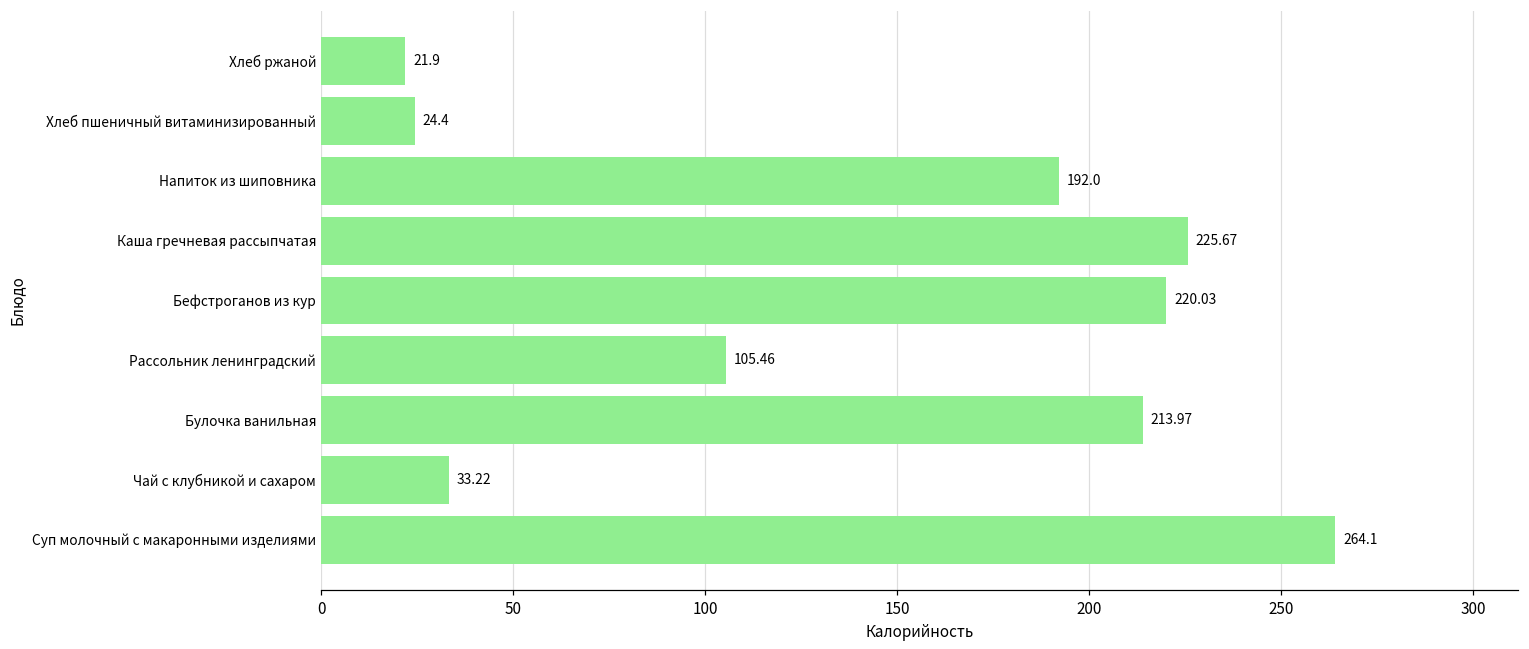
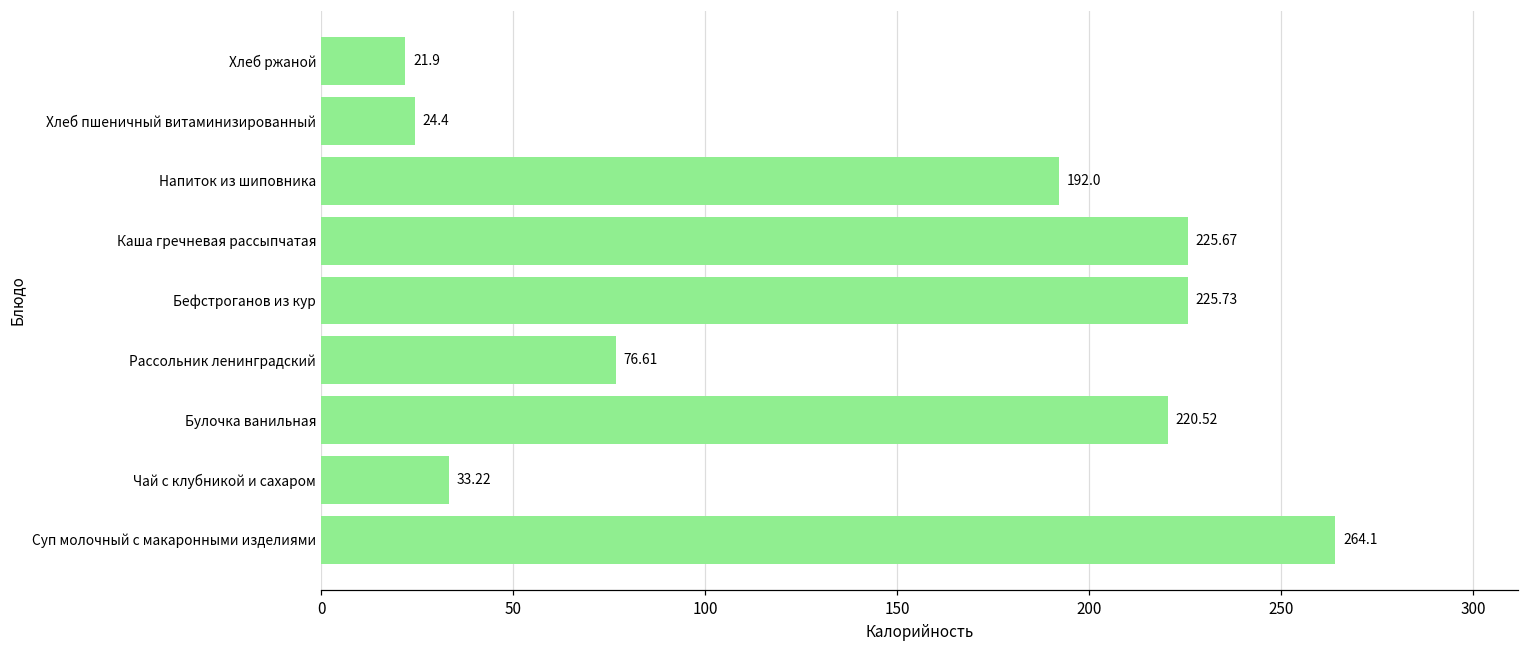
Бефстроганов из кур: 220.03 -> 225.73
Рассольник ленинградский: 105.46 -> 76.61
Булочка ванильная: 213.97 -> 220.52
